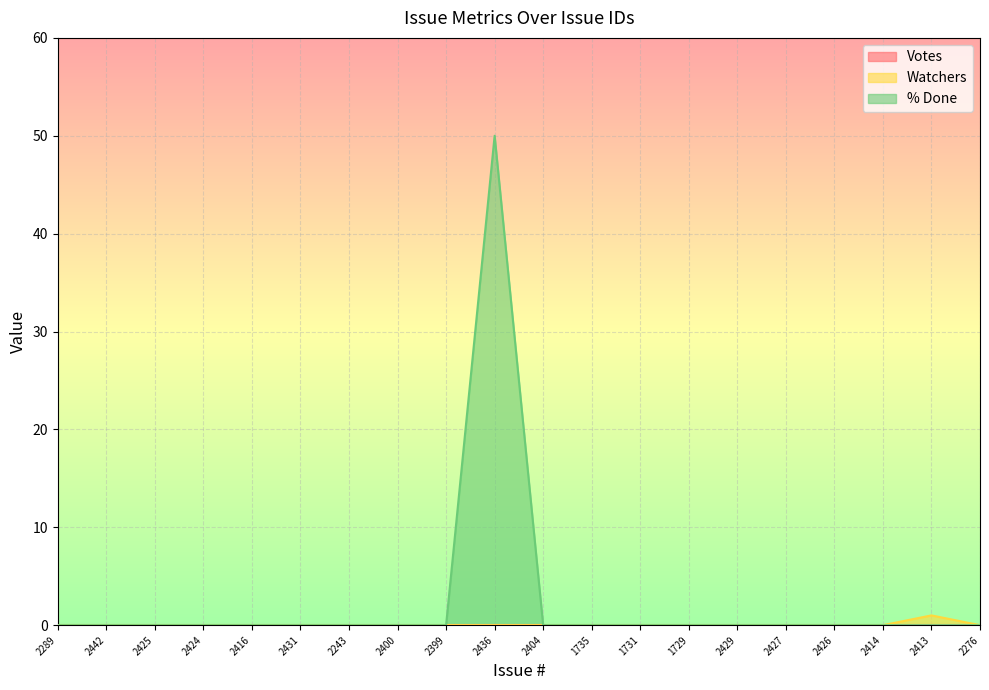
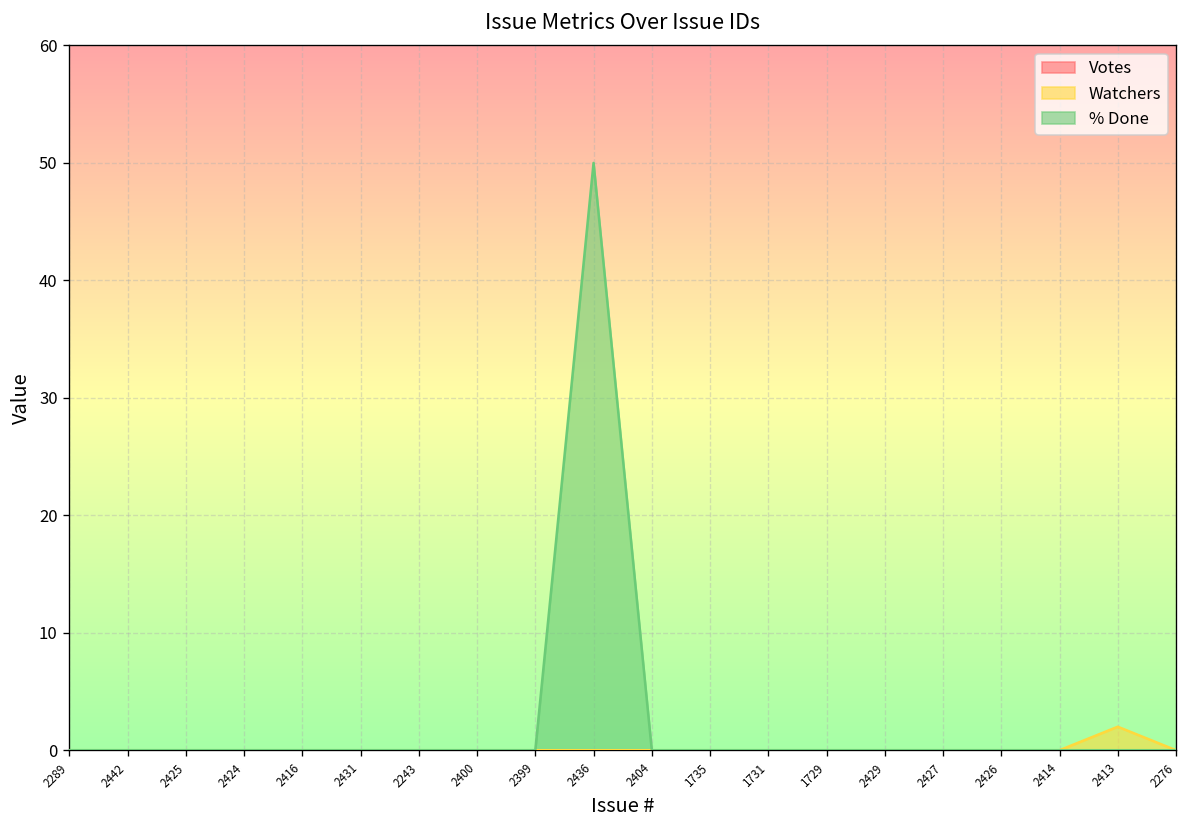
Watchers, 2413: 1 -> 2
